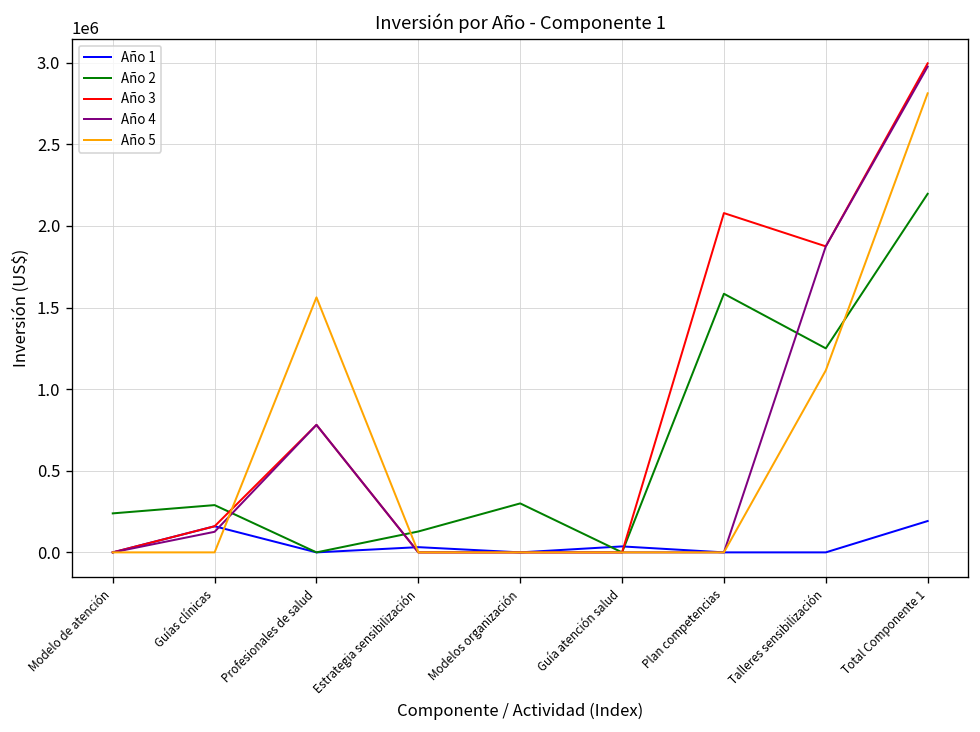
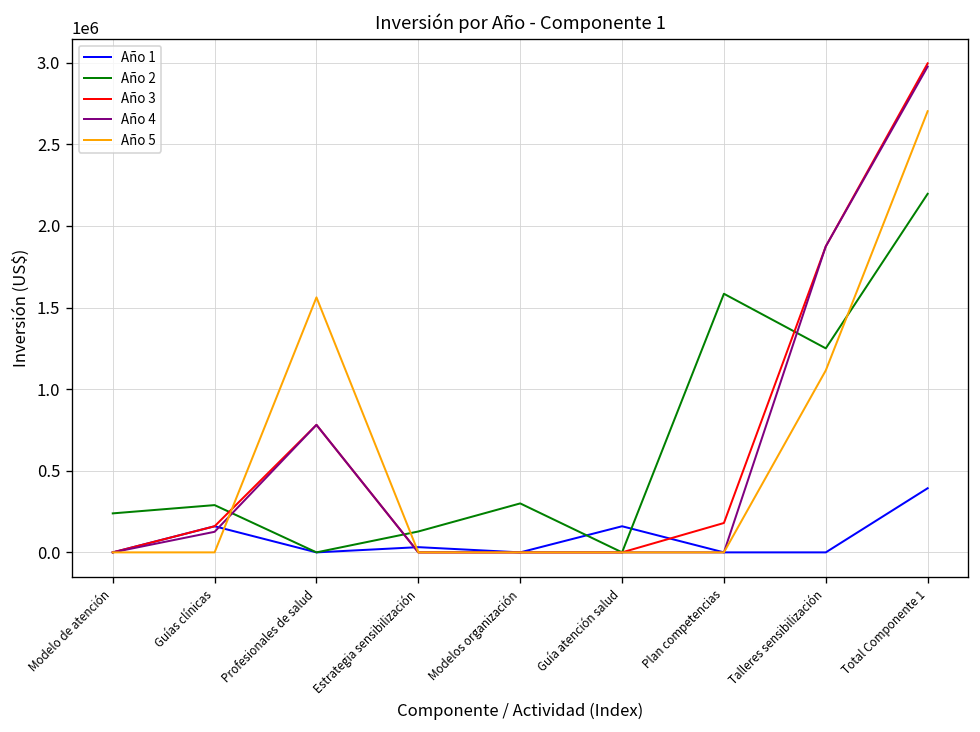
Año 1, Guía atención salud: 40000 -> 160000
Año 3, Plan competencias: 2080000 -> 180000
Año 1, Total Componente 1: 190000 -> 390000
Año 5, Total Componente 1: 2810000 -> 2700000
